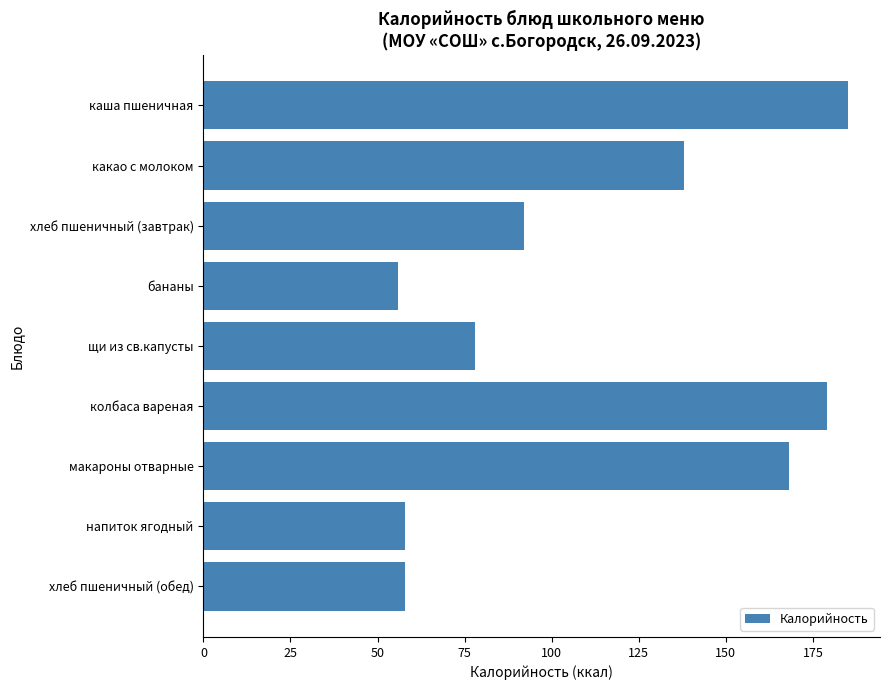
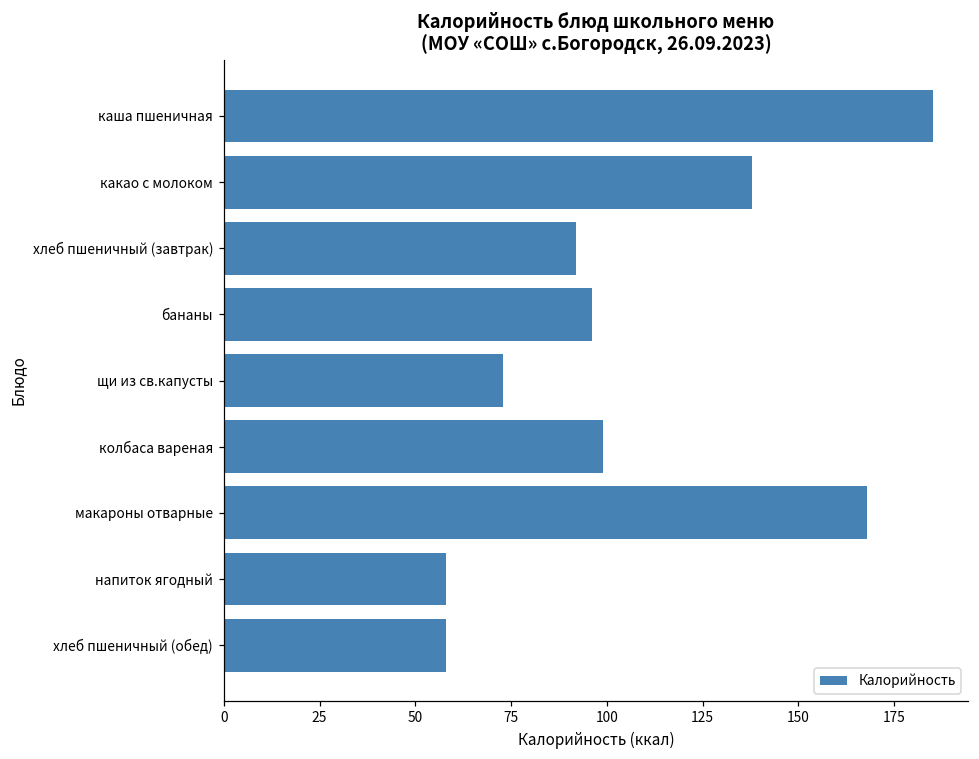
бананы: 56 -> 96
щи из св.капусты: 78 -> 73
колбаса вареная: 179 -> 99
